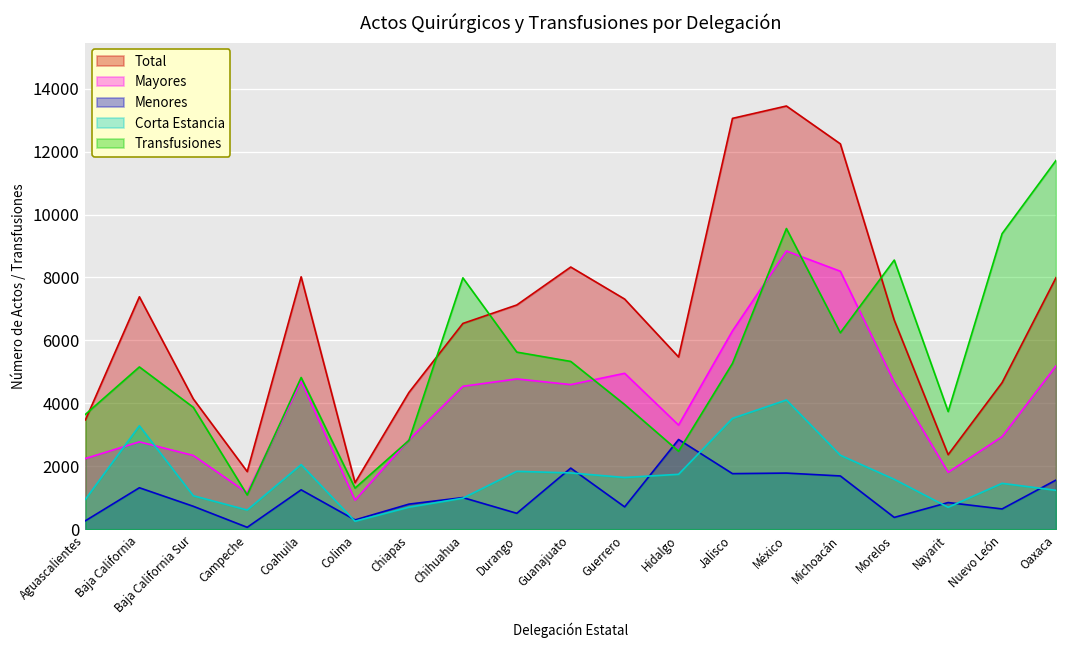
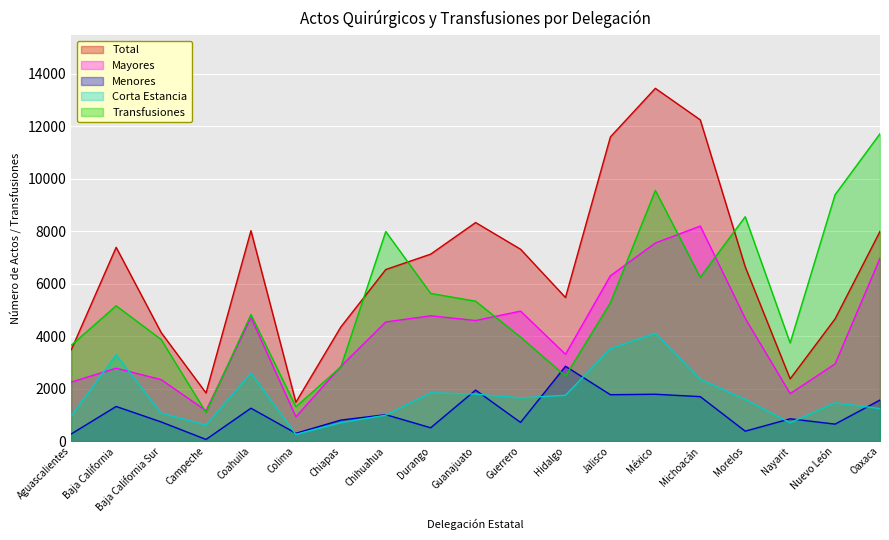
Corta Estancia, Coahuila: 2100 -> 2600
Total, Jalisco: 13100 -> 11600
Mayores, México: 8800 -> 7600
Mayores, Oaxaca: 5200 -> 7000
